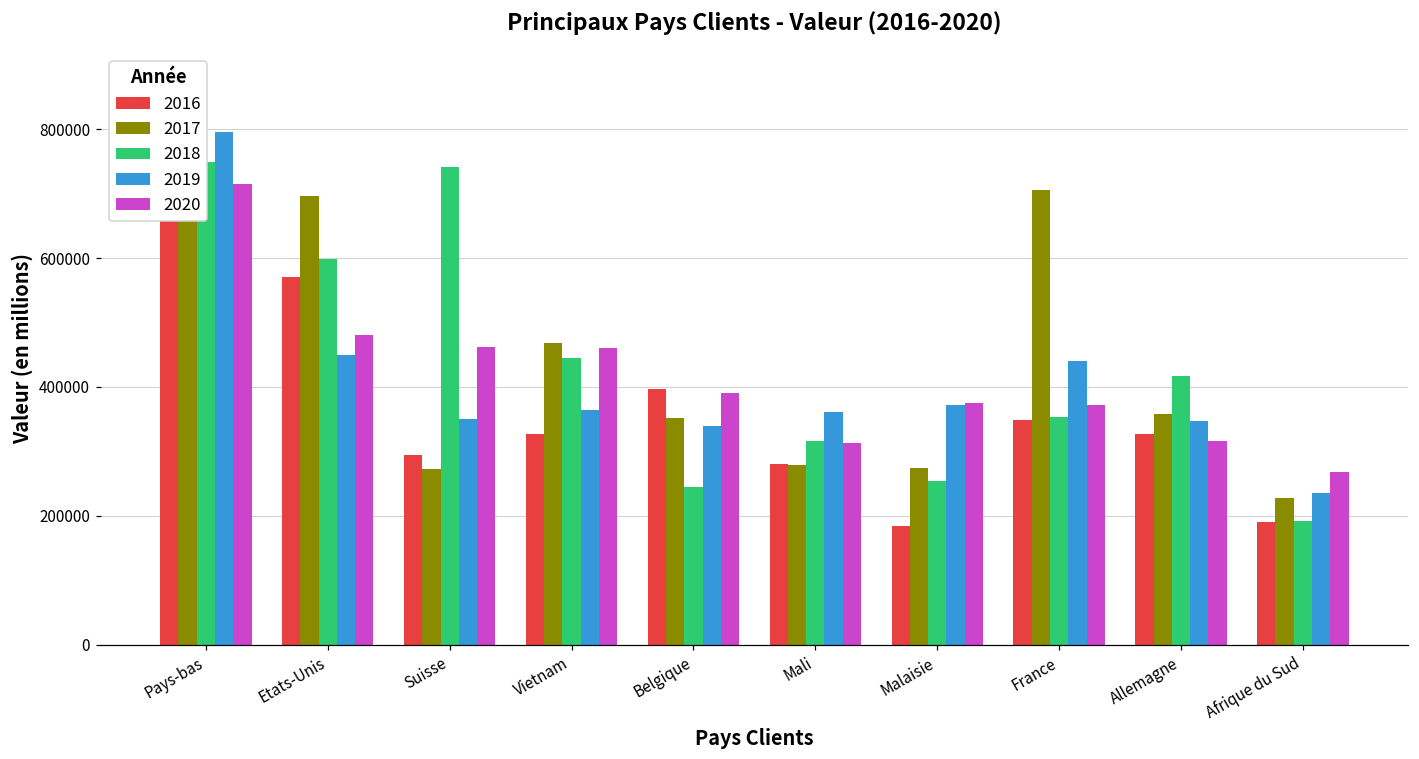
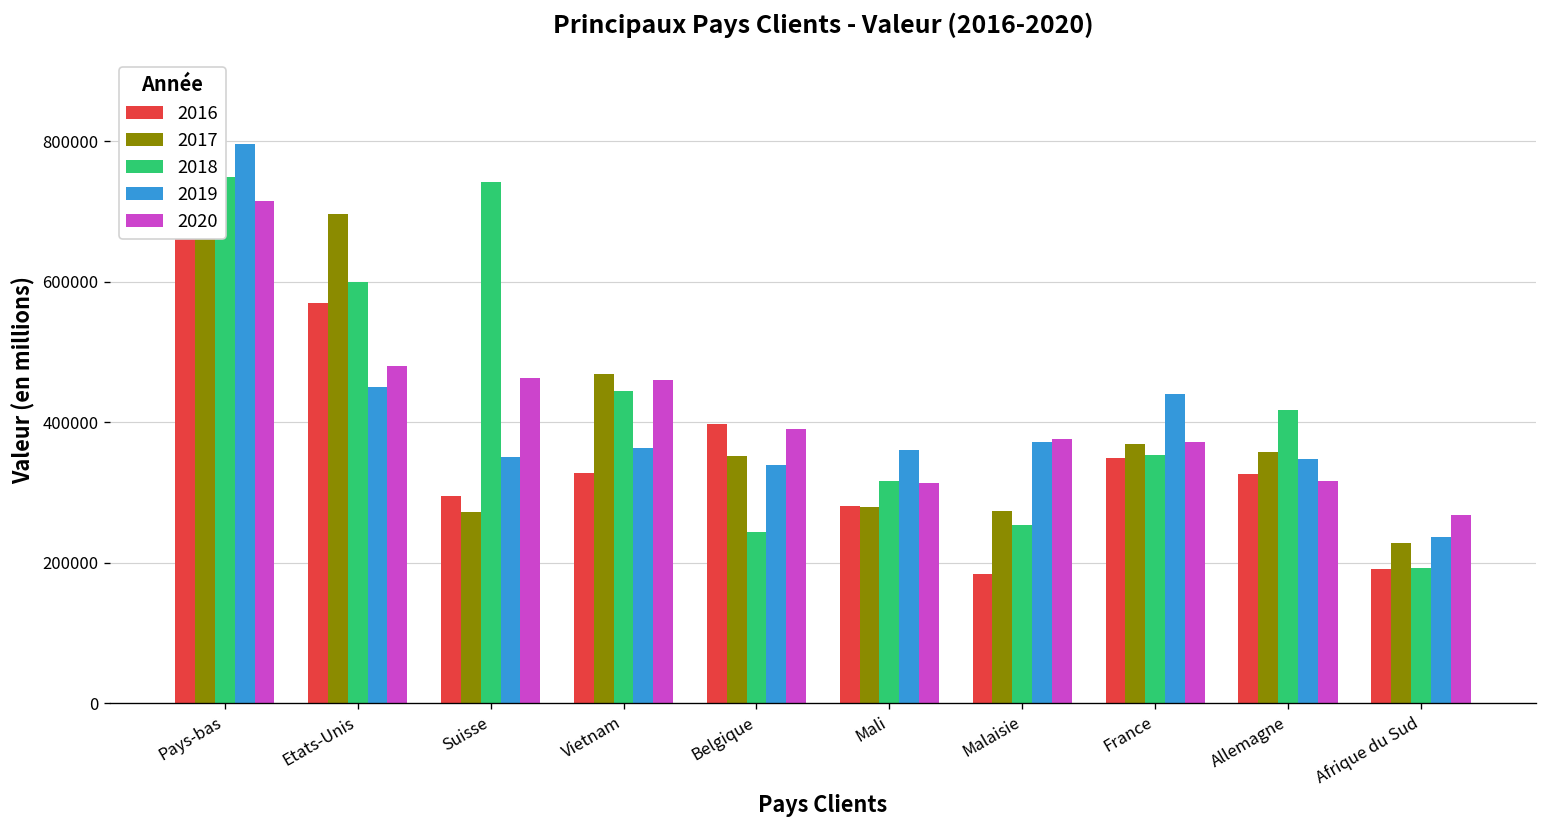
2017, France: 710000 -> 370000
